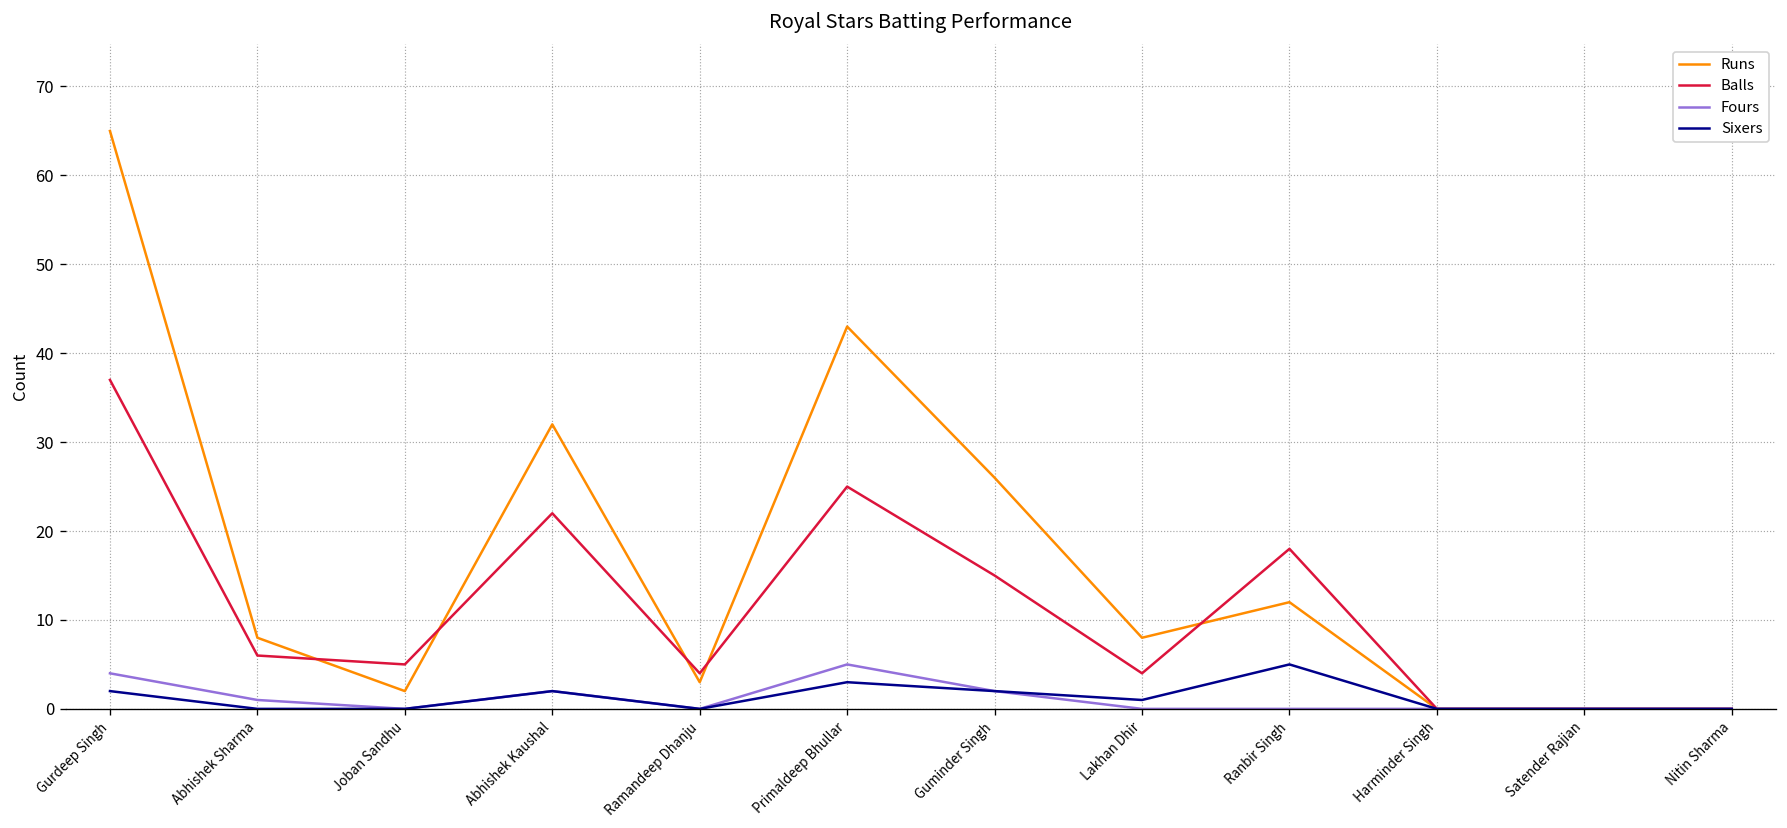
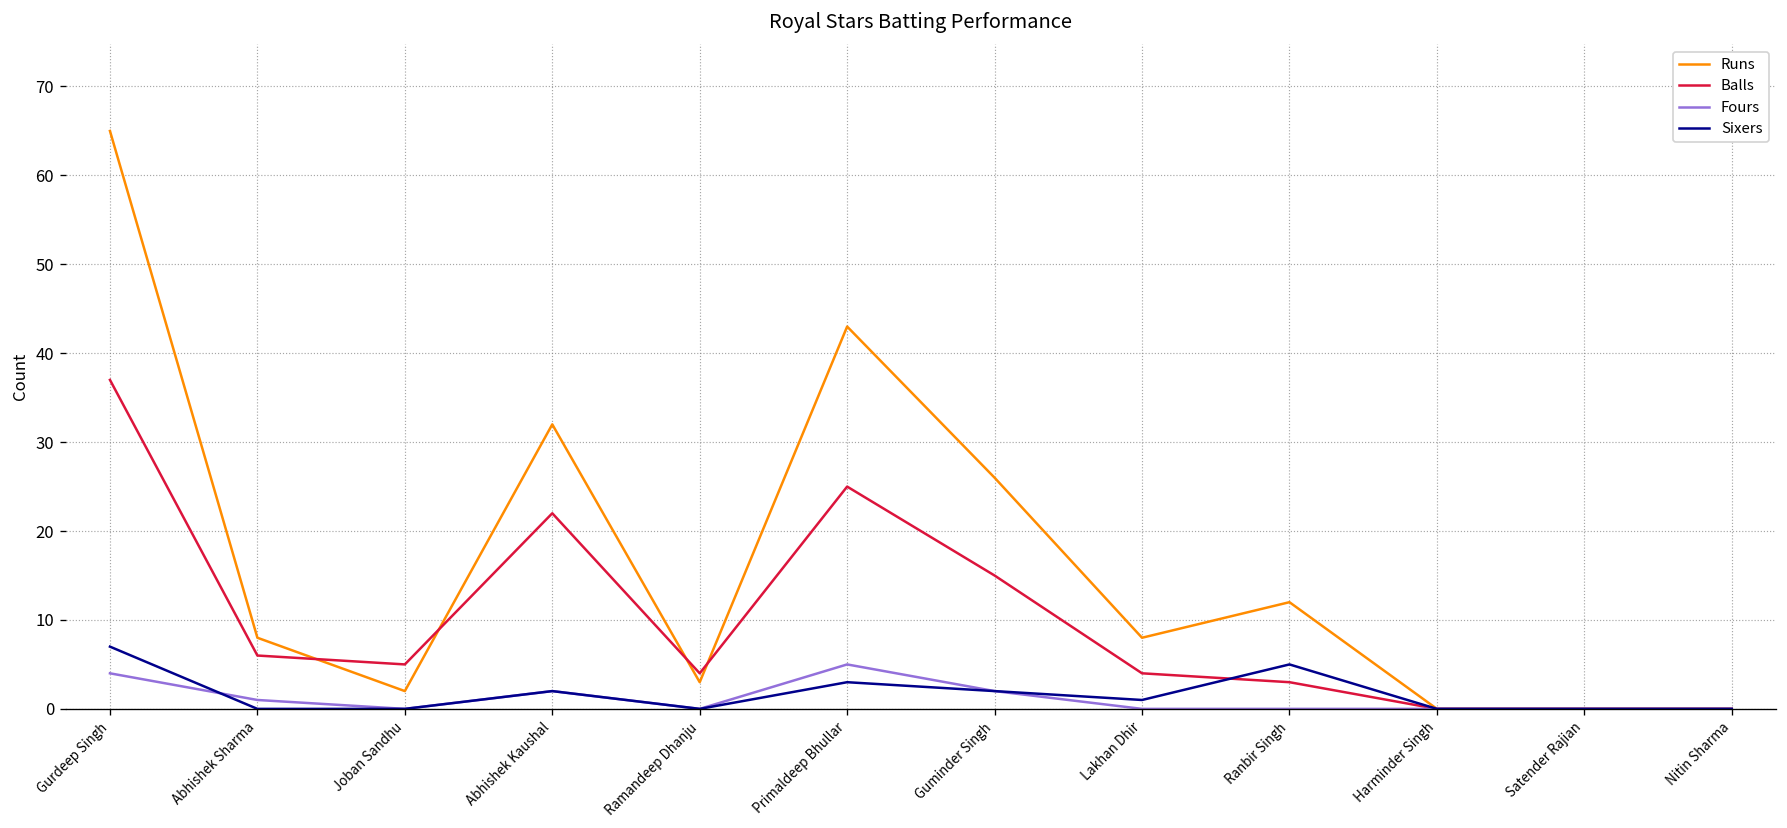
Sixers, Gurdeep Singh: 2 -> 7
Balls, Ranbir Singh: 18 -> 3
